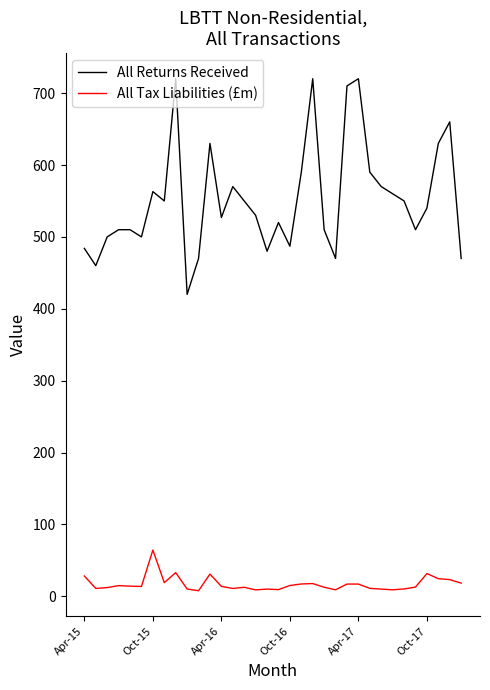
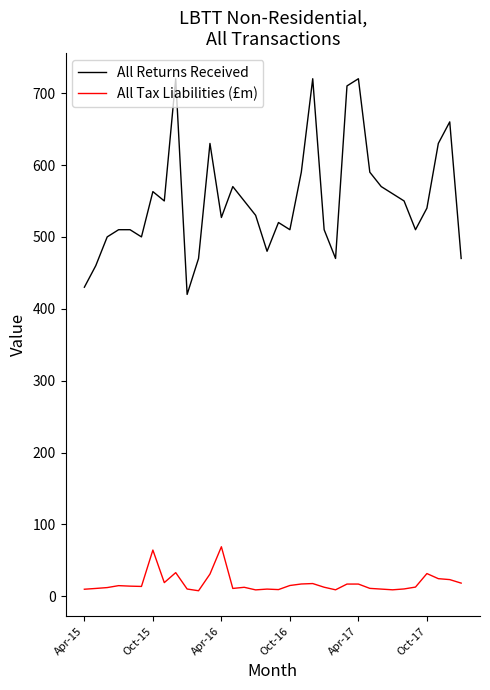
All Returns Received, Apr-15: 480 -> 430
All Tax Liabilities (£m), Apr-15: 30 -> 10
All Tax Liabilities (£m), Apr-16: 10 -> 70
All Returns Received, Oct-16: 490 -> 510
